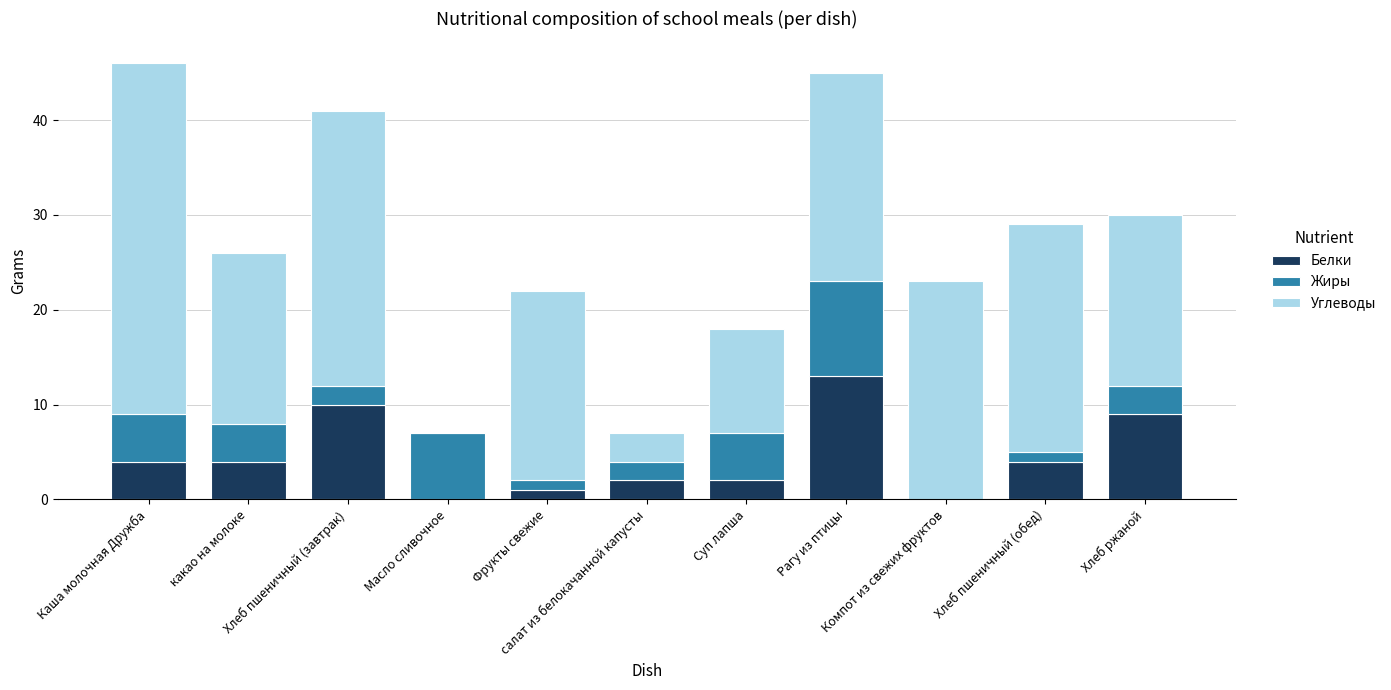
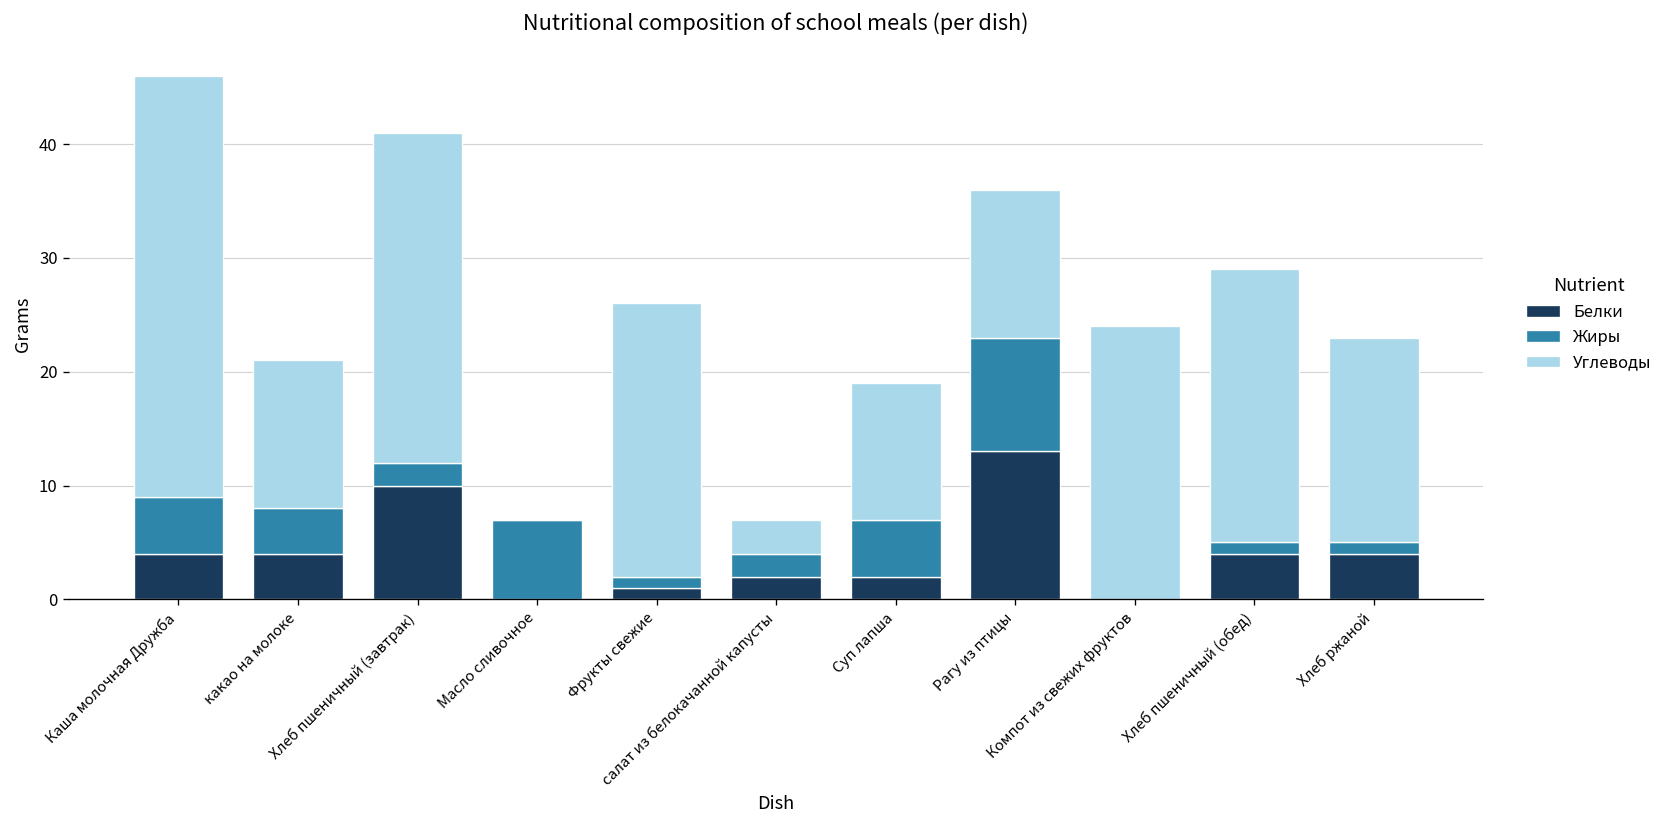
Углеводы, какао на молоке: 18 -> 13
Углеводы, Фрукты свежие: 20 -> 24
Углеводы, Суп лапша: 11 -> 12
Углеводы, Рагу из птицы: 22 -> 13
Углеводы, Компот из свежих фруктов: 23 -> 24
Белки, Хлеб ржаной: 9 -> 4
Жиры, Хлеб ржаной: 3 -> 1
